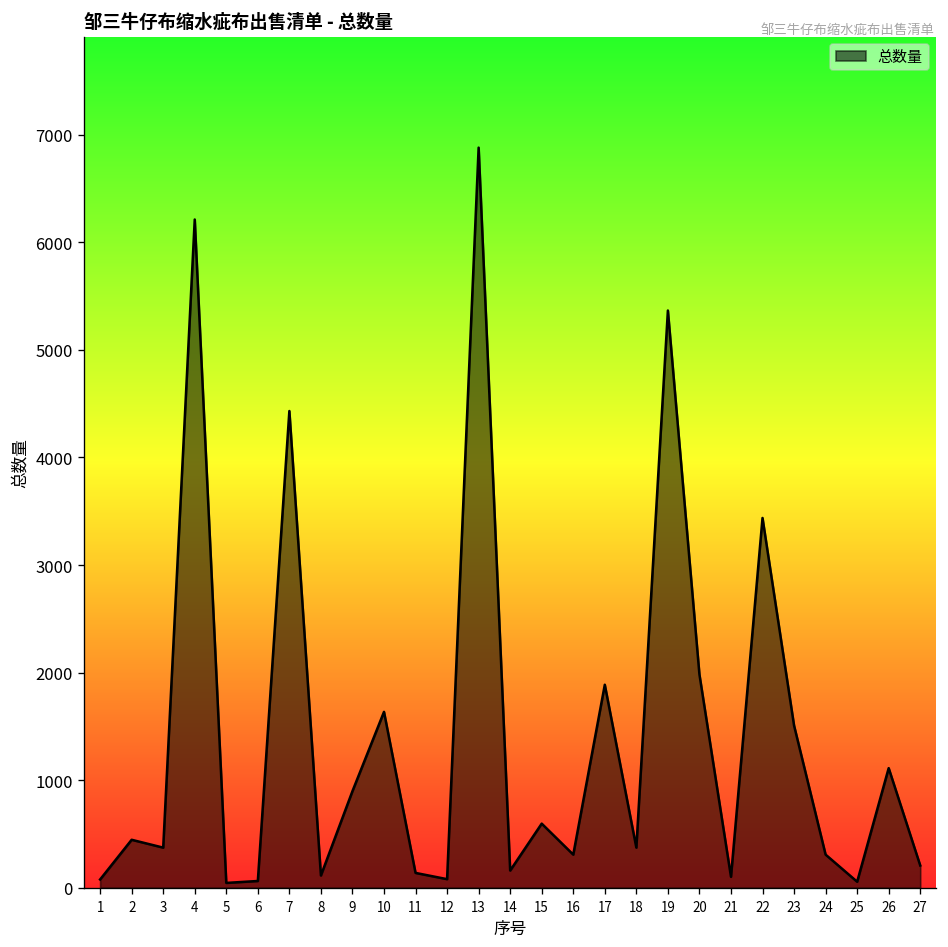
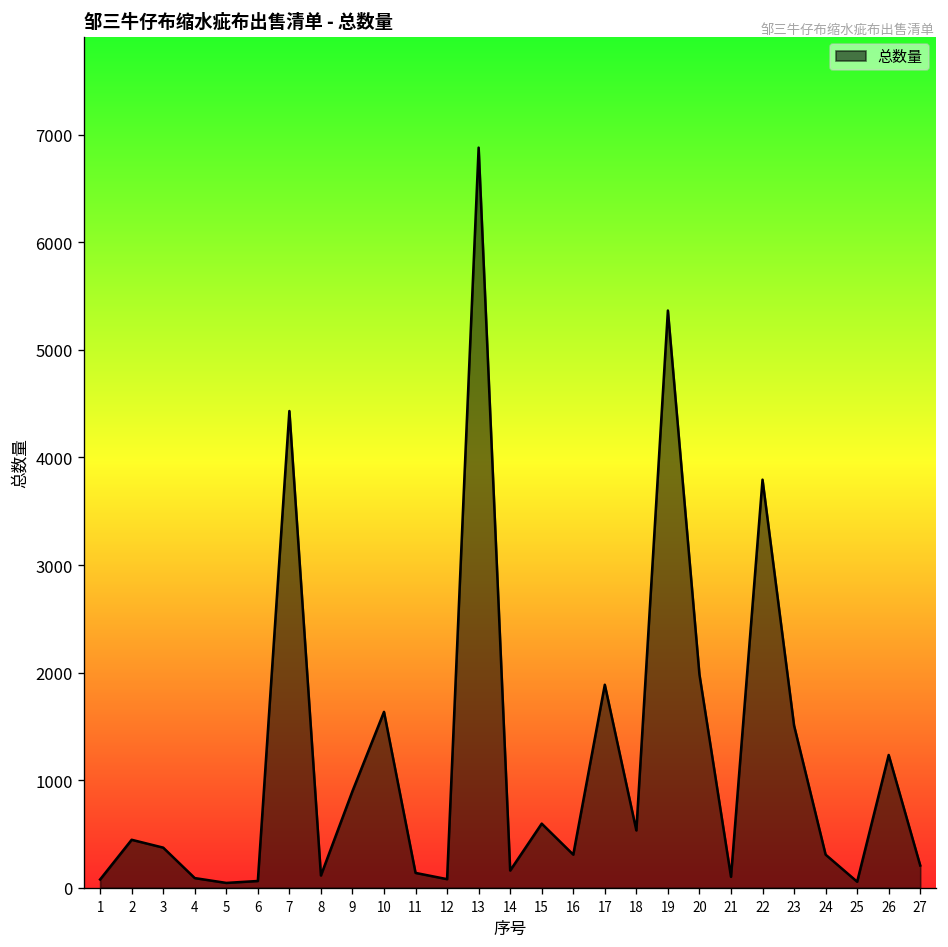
4: 6200 -> 100
18: 400 -> 500
22: 3400 -> 3800
26: 1100 -> 1200
